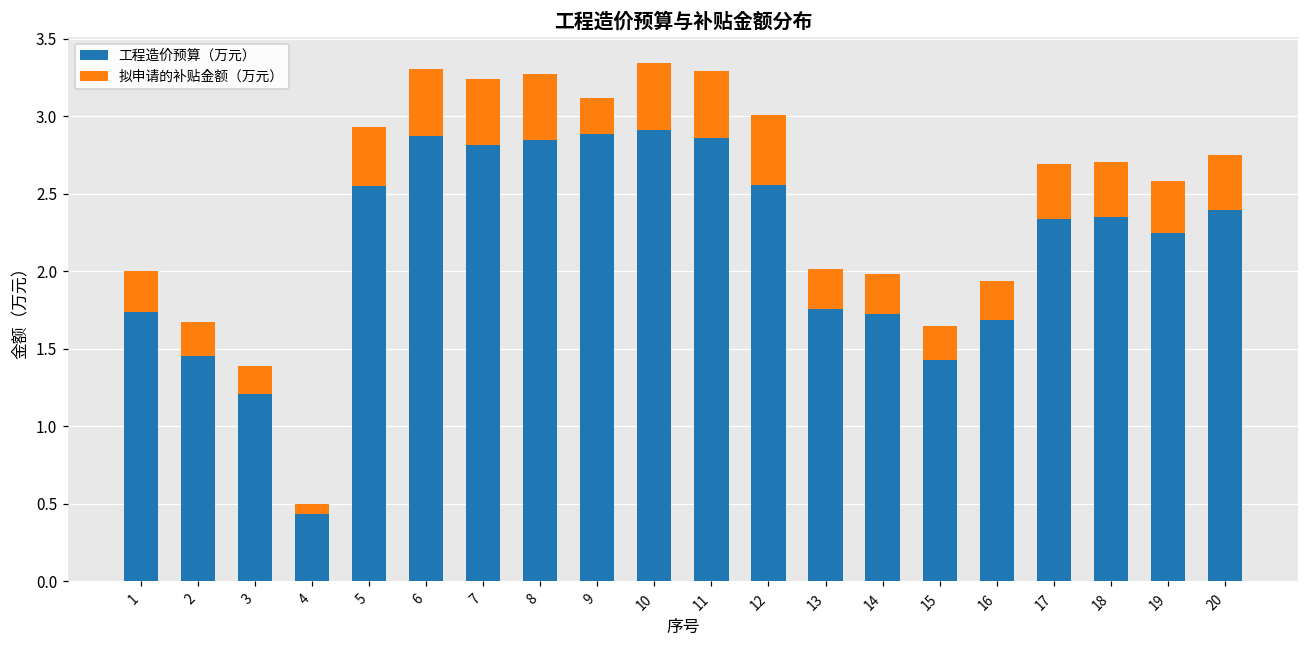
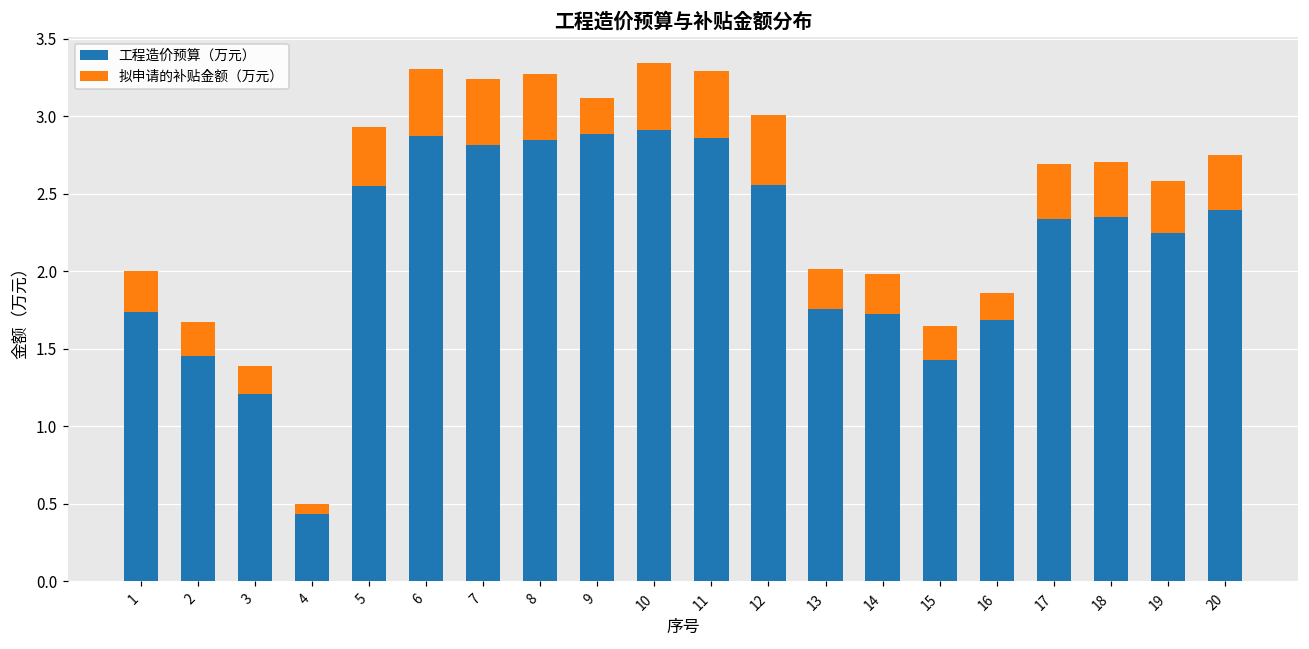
拟申请的补贴金额（万元）, 16: 0.25 -> 0.18
